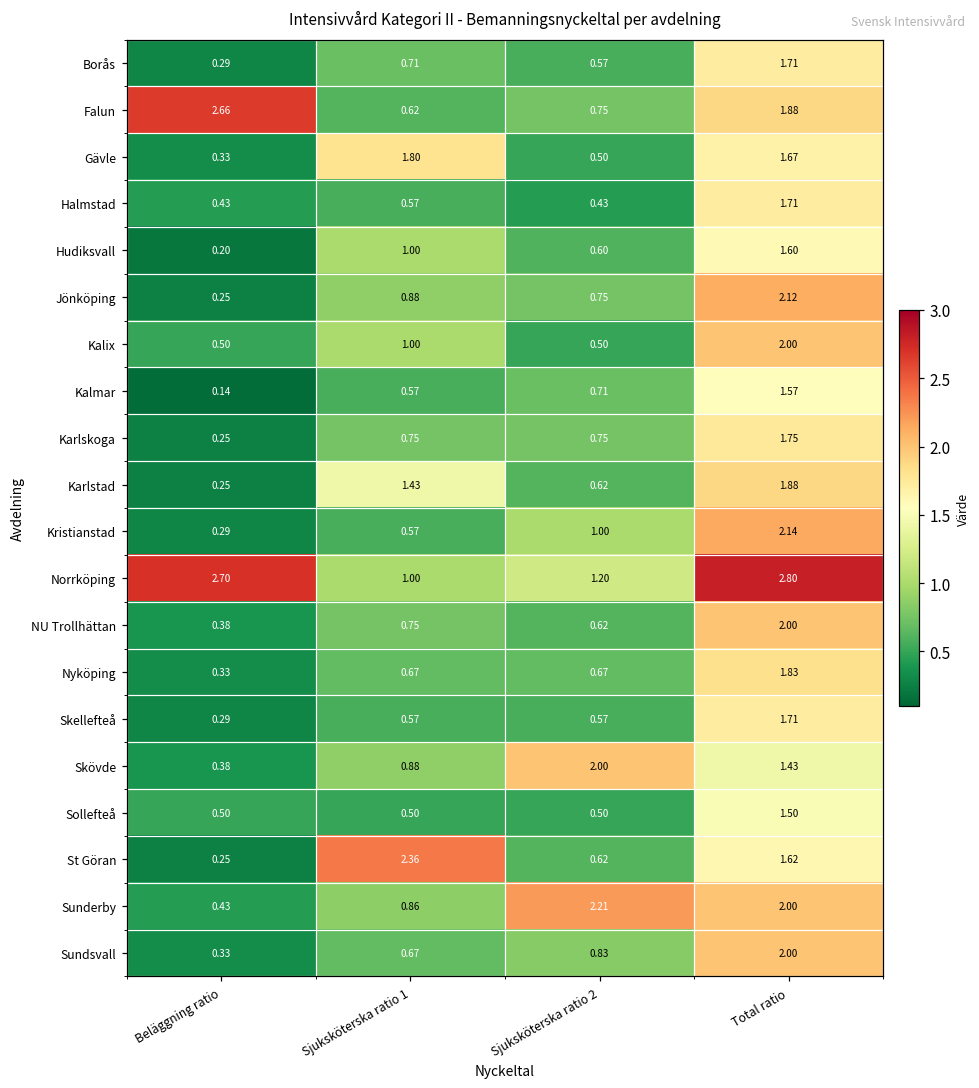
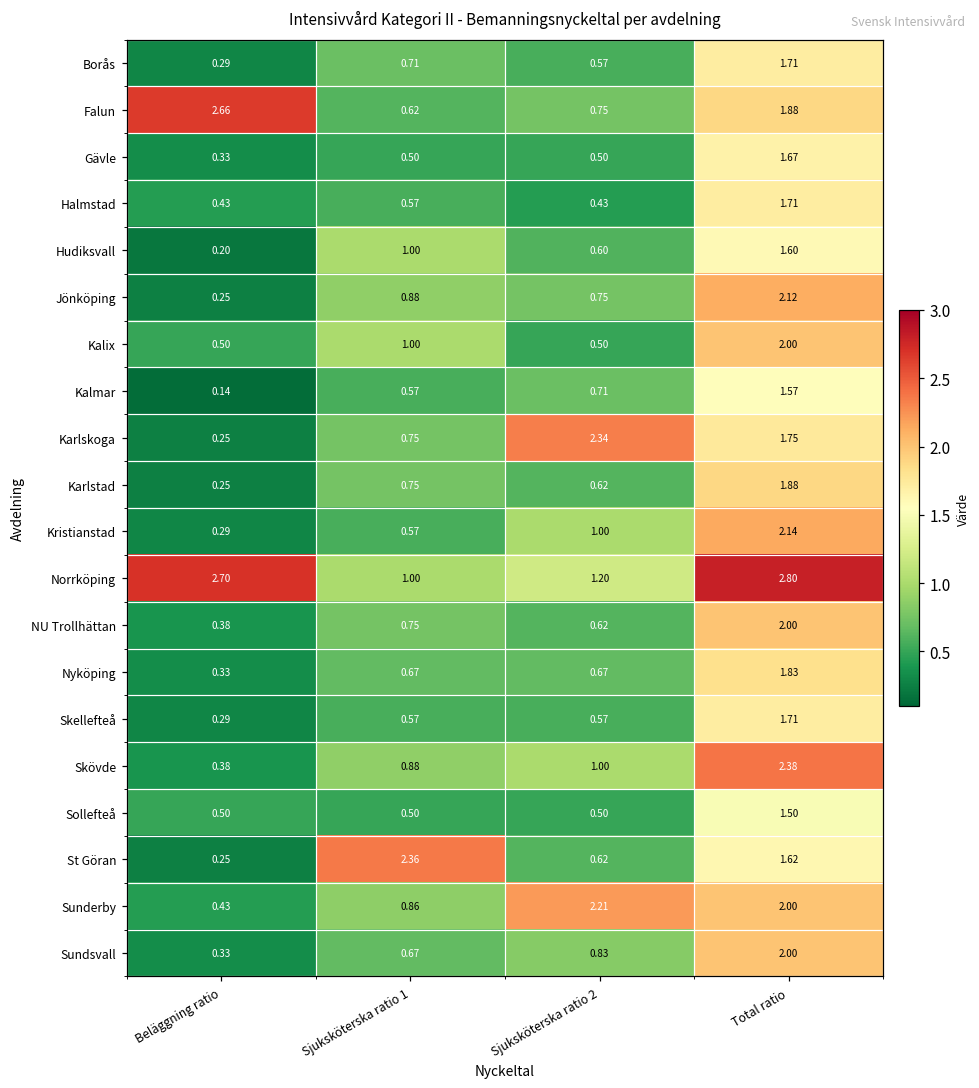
Gävle, Sjuksköterska ratio 1: 1.80 -> 0.50
Karlskoga, Sjuksköterska ratio 2: 0.75 -> 2.34
Karlstad, Sjuksköterska ratio 1: 1.43 -> 0.75
Skövde, Sjuksköterska ratio 2: 2.00 -> 1.00
Skövde, Total ratio: 1.43 -> 2.38
